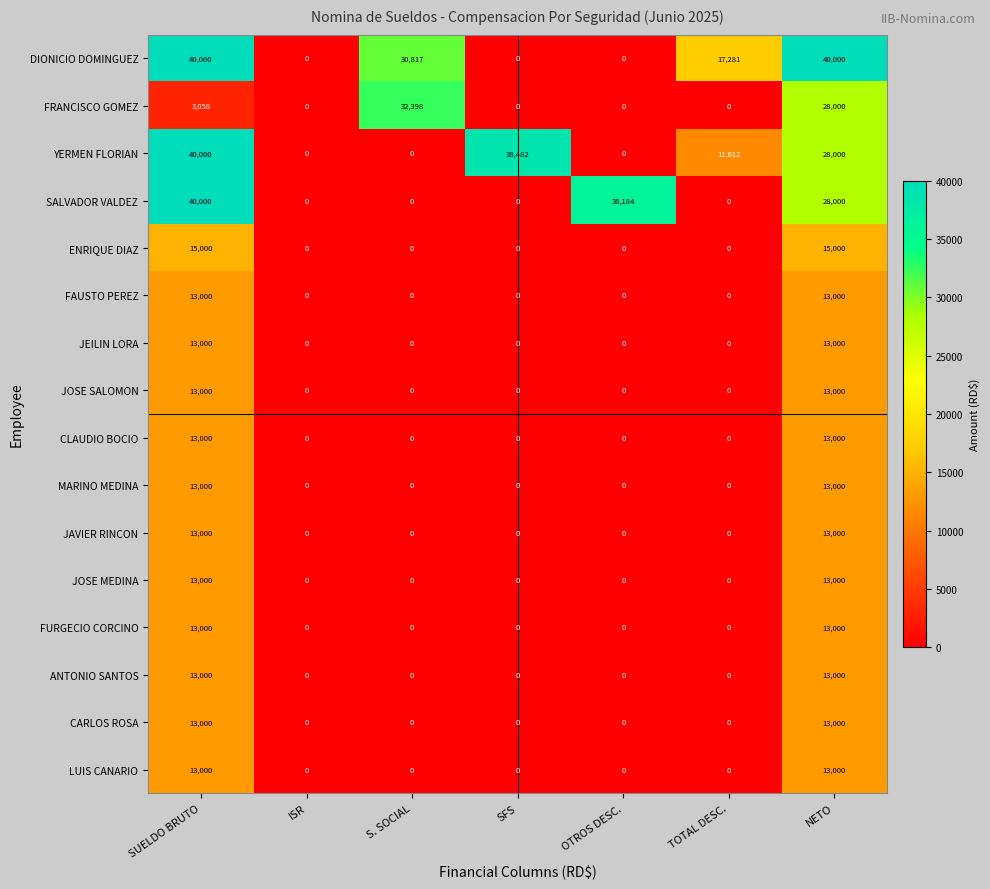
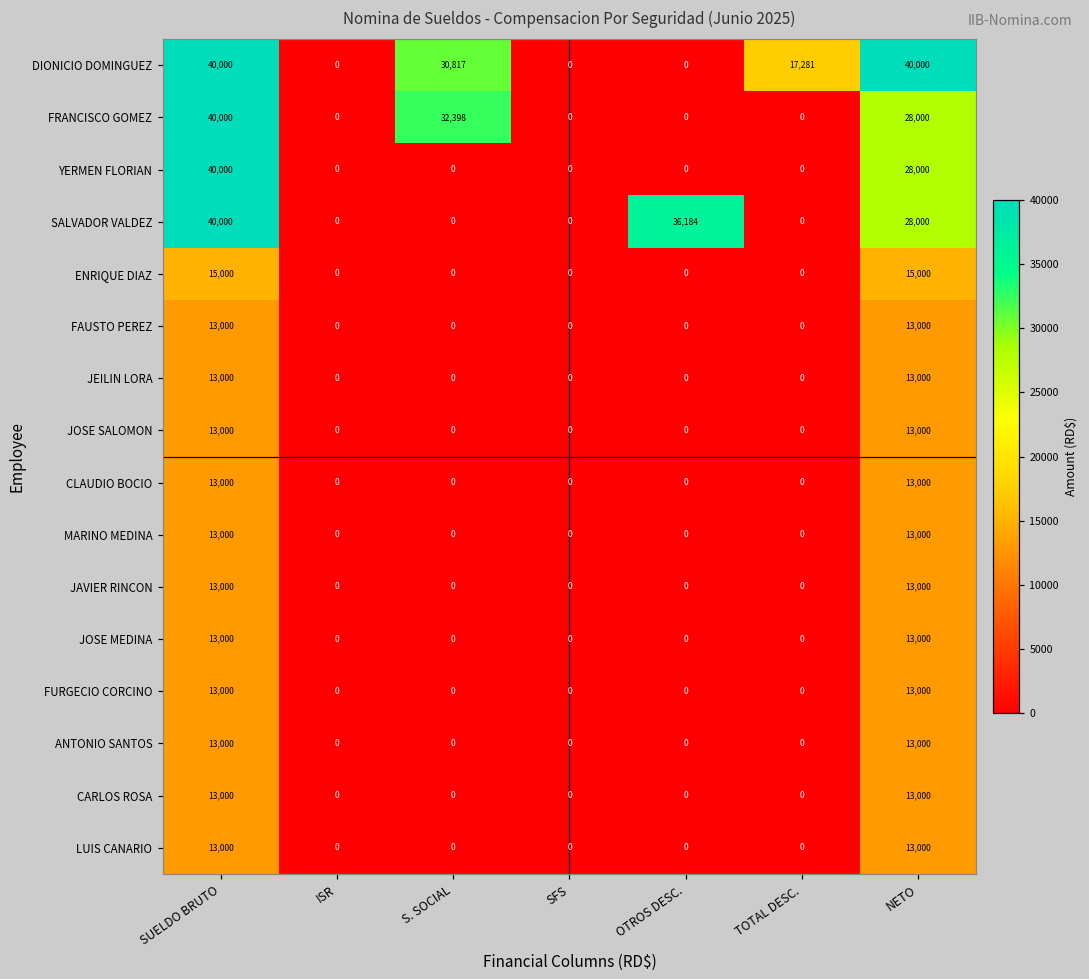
FRANCISCO GOMEZ, SUELDO BRUTO: 3,058 -> 40,000
YERMEN FLORIAN, SFS: 38,482 -> 0
YERMEN FLORIAN, TOTAL DESC.: 11,612 -> 0
